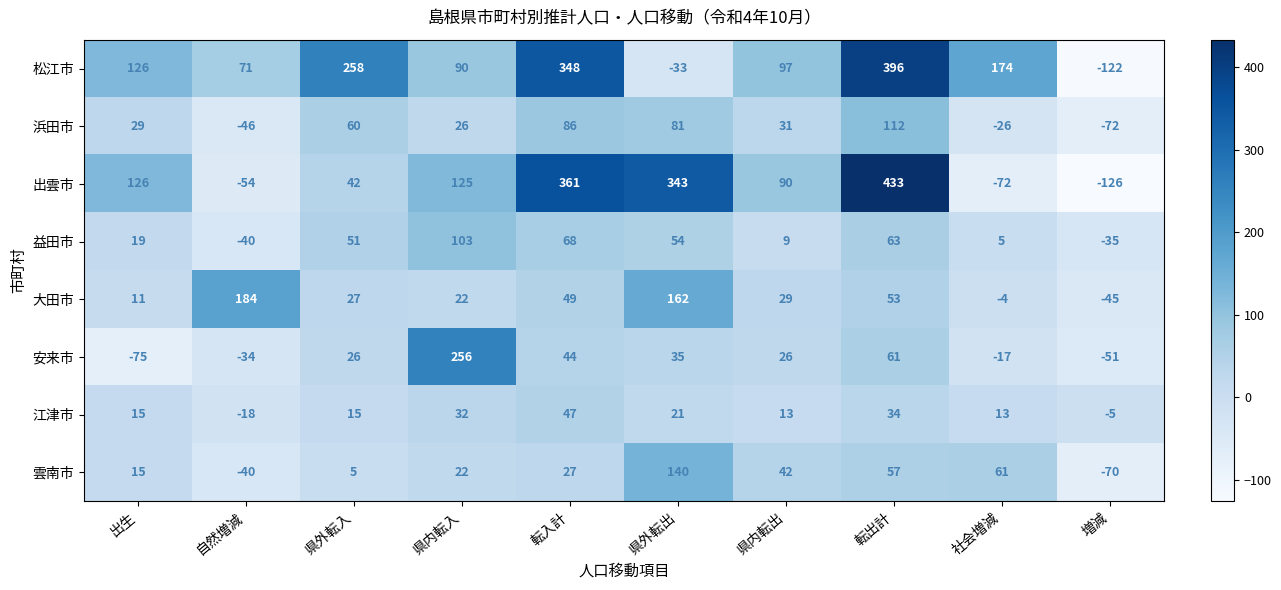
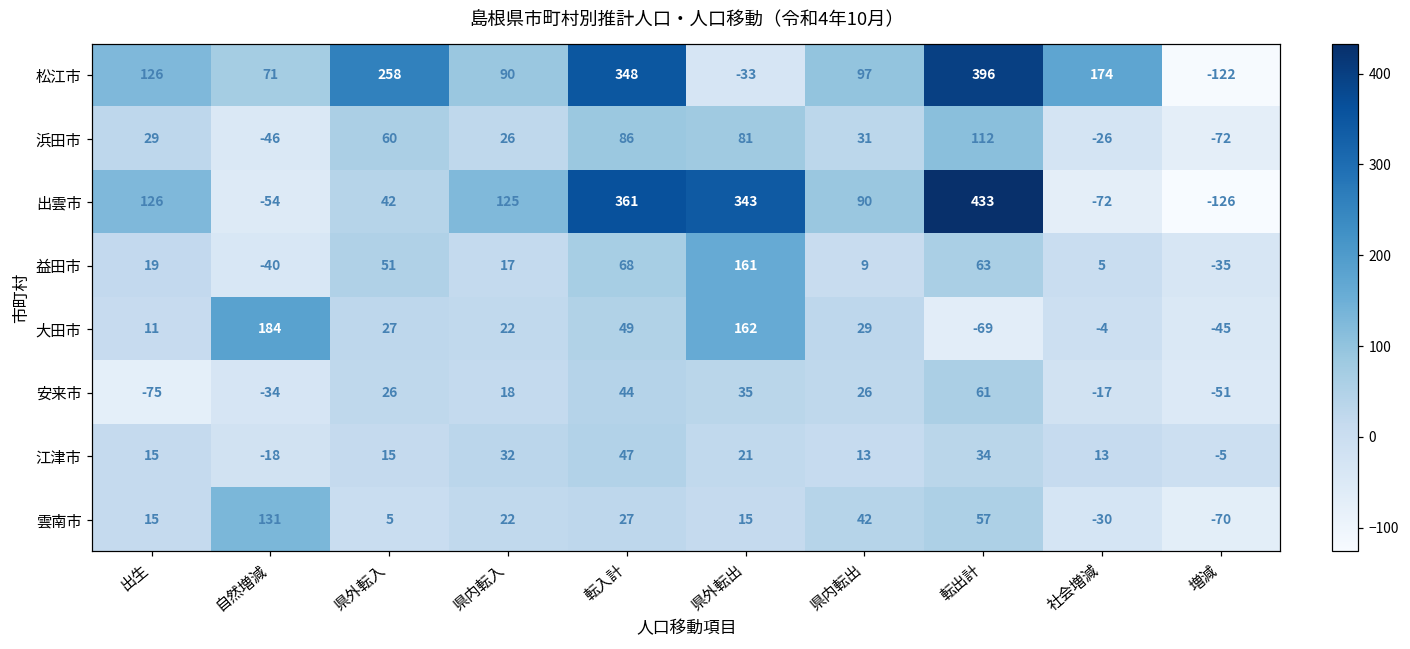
益田市, 県内転入: 103 -> 17
益田市, 県外転出: 54 -> 161
大田市, 転出計: 53 -> -69
安来市, 県内転入: 256 -> 18
雲南市, 自然増減: -40 -> 131
雲南市, 県外転出: 140 -> 15
雲南市, 社会増減: 61 -> -30
